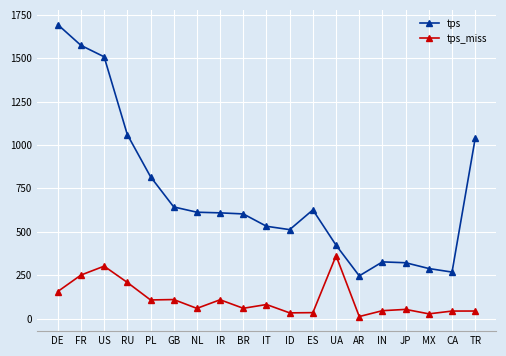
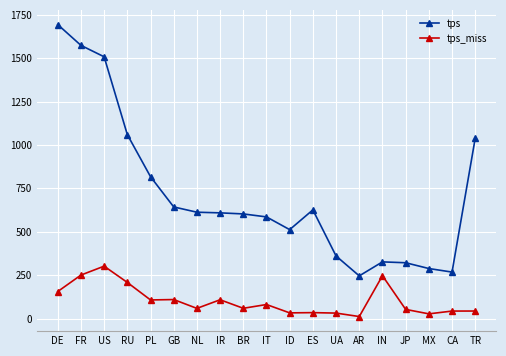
tps, IT: 530 -> 590
tps, UA: 420 -> 360
tps_miss, UA: 360 -> 30
tps_miss, IN: 50 -> 250
